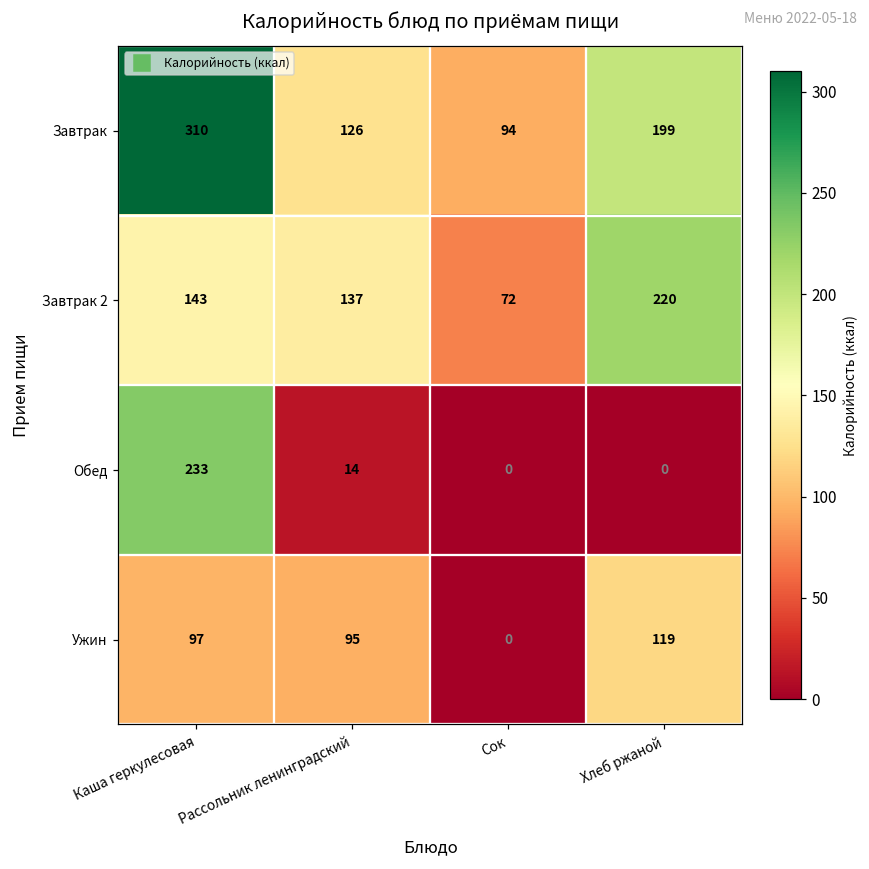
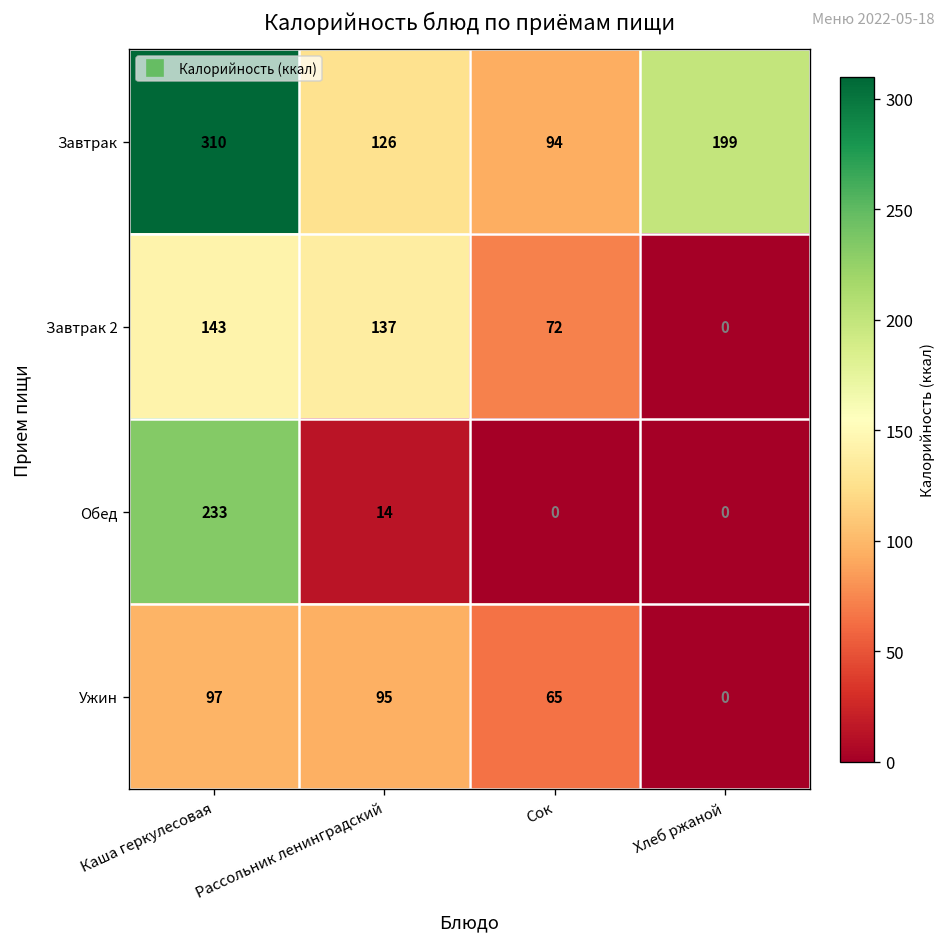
Завтрак 2, Хлеб ржаной: 220 -> 0
Ужин, Сок: 0 -> 65
Ужин, Хлеб ржаной: 119 -> 0
